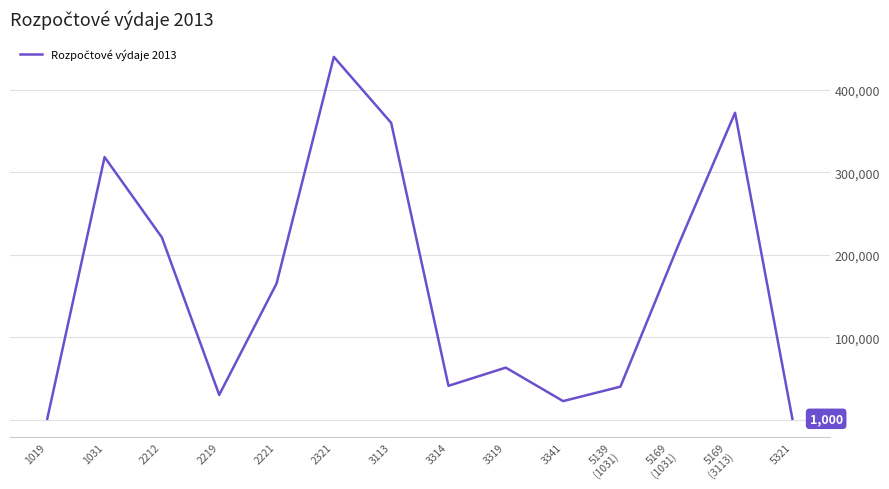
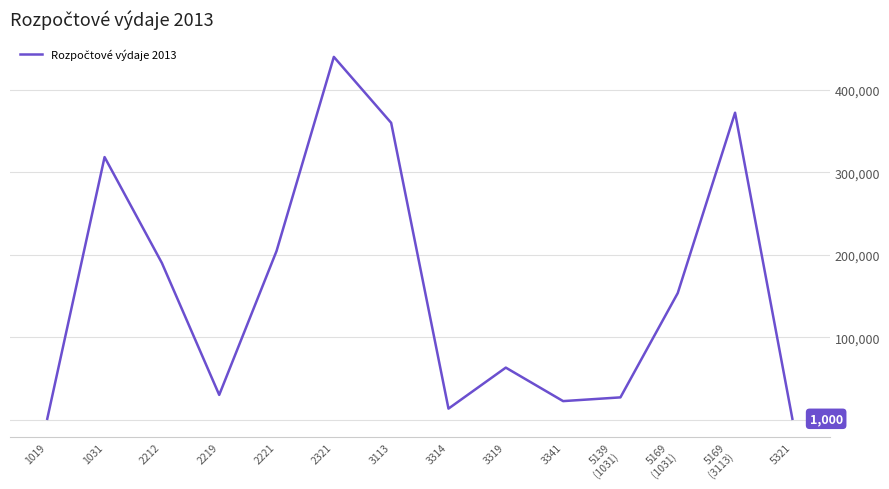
2212: 220,000 -> 190,000
2221: 170,000 -> 200,000
3314: 40,000 -> 10,000
5139 (1031): 40,000 -> 30,000
5169 (1031): 210,000 -> 150,000
